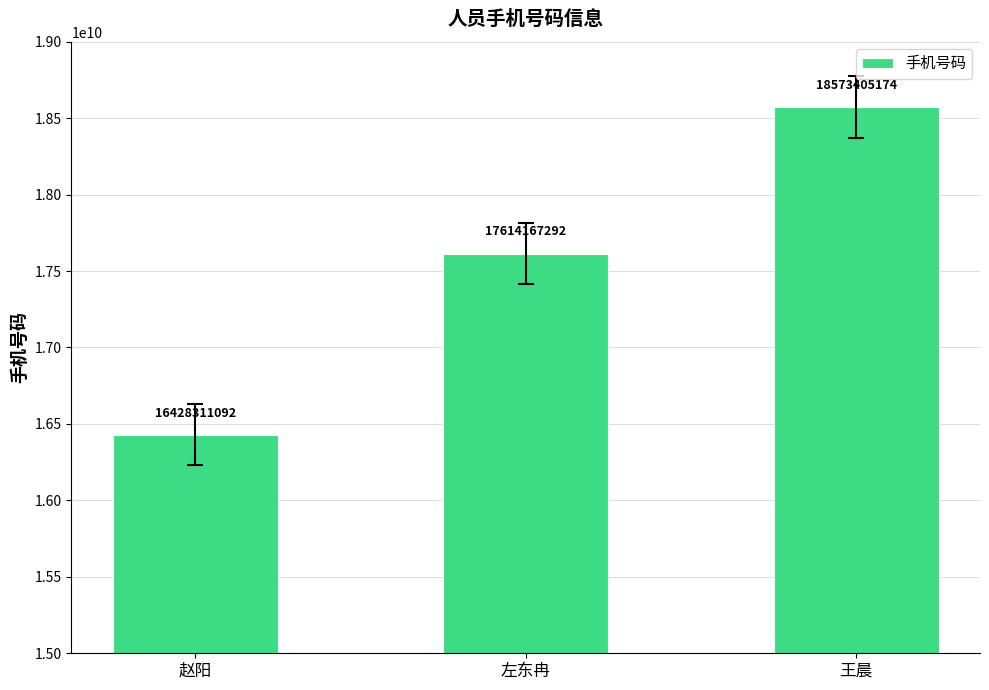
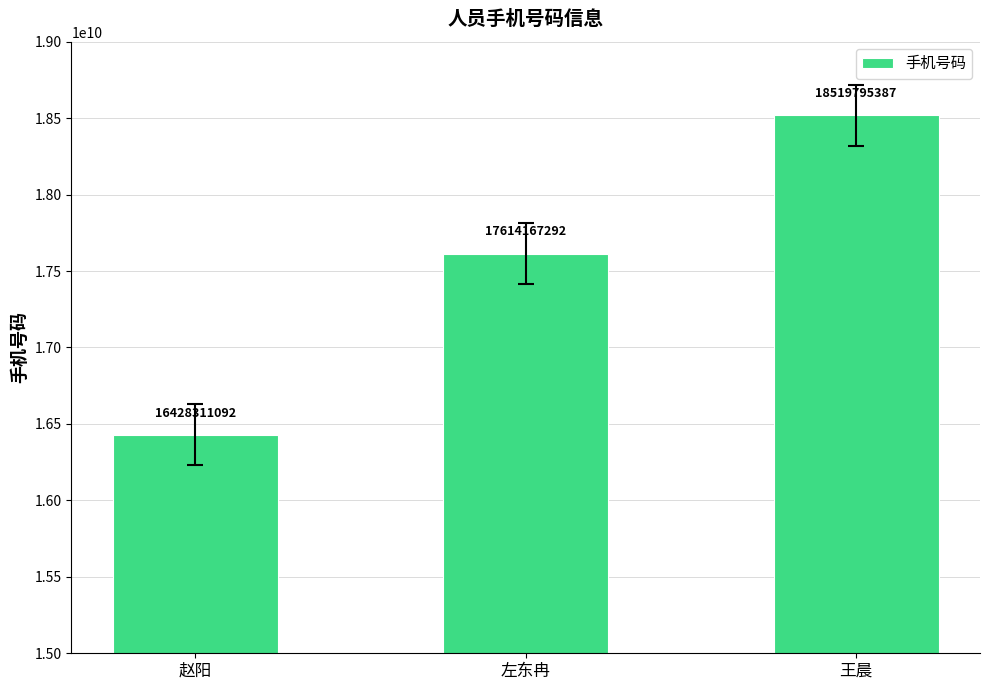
手机号码, 王晨: 18573405174 -> 18519795387
